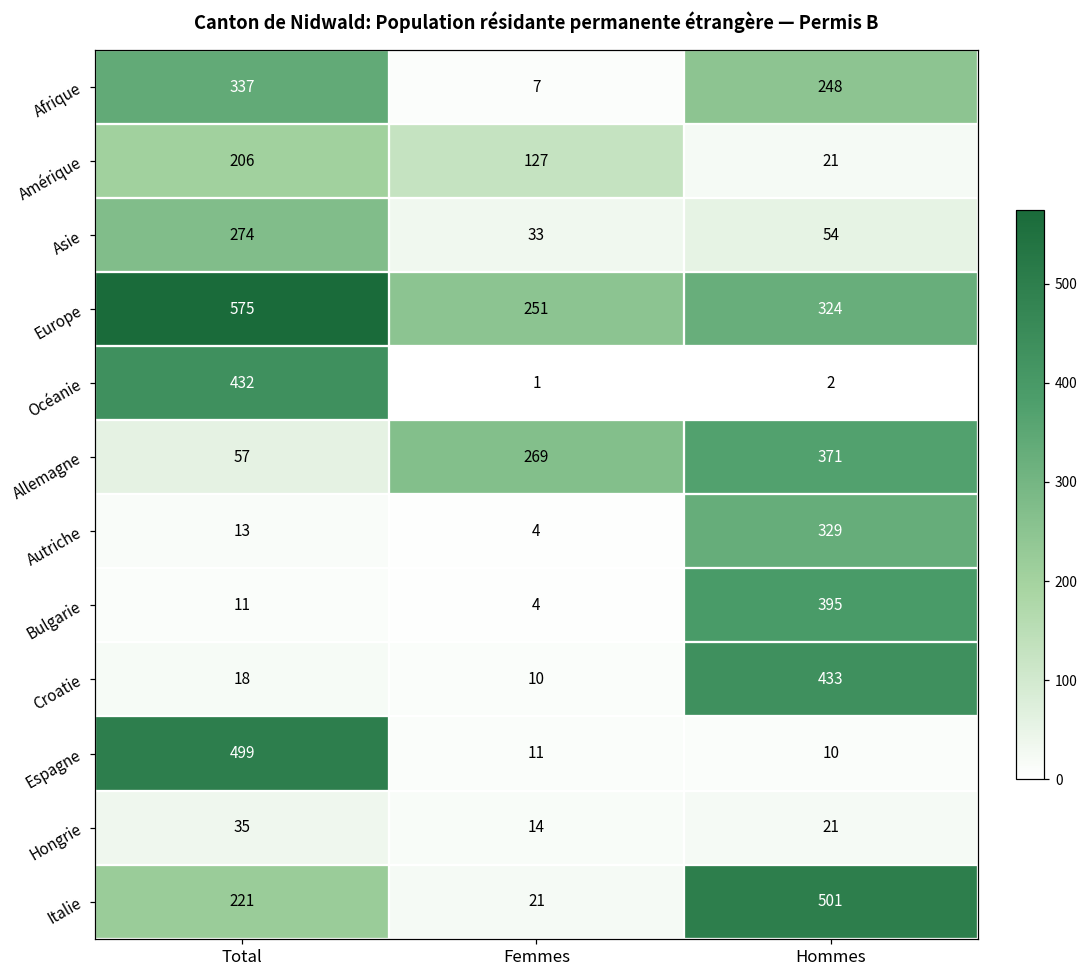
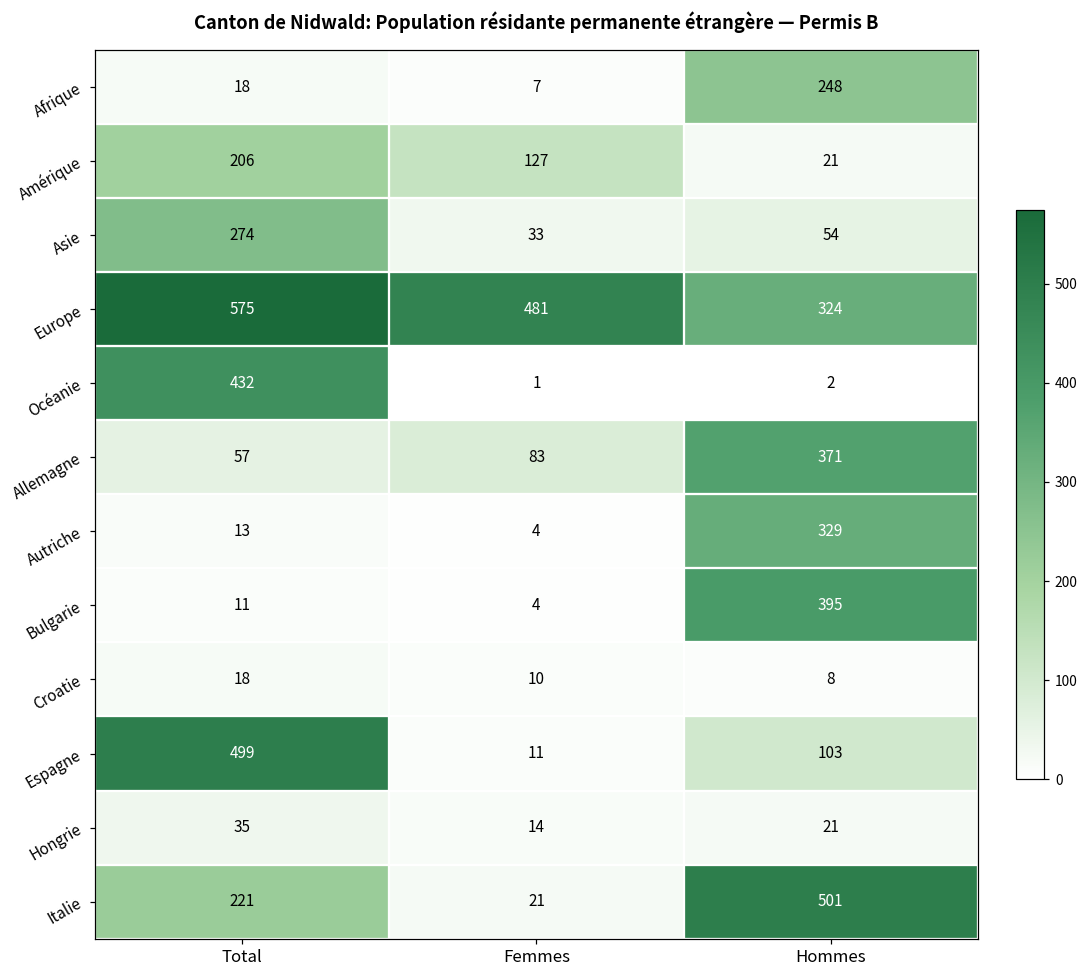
Afrique, Total: 337 -> 18
Europe, Femmes: 251 -> 481
Allemagne, Femmes: 269 -> 83
Croatie, Hommes: 433 -> 8
Espagne, Hommes: 10 -> 103
